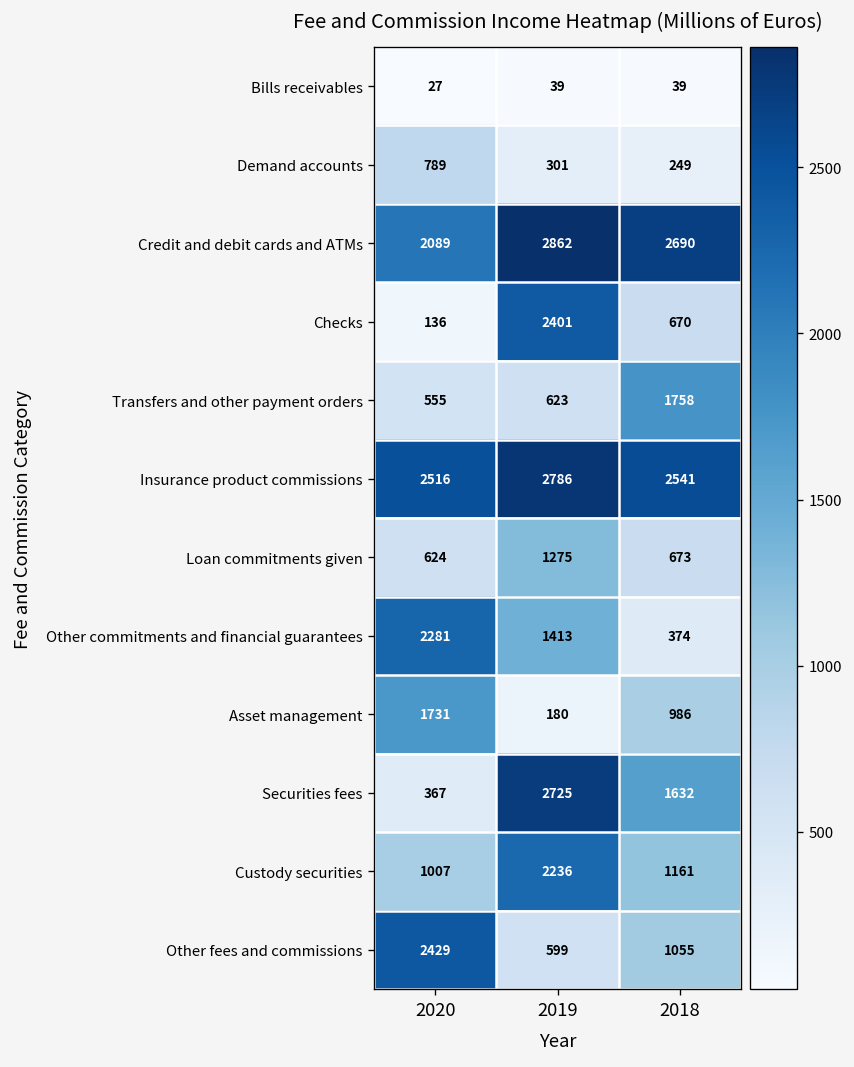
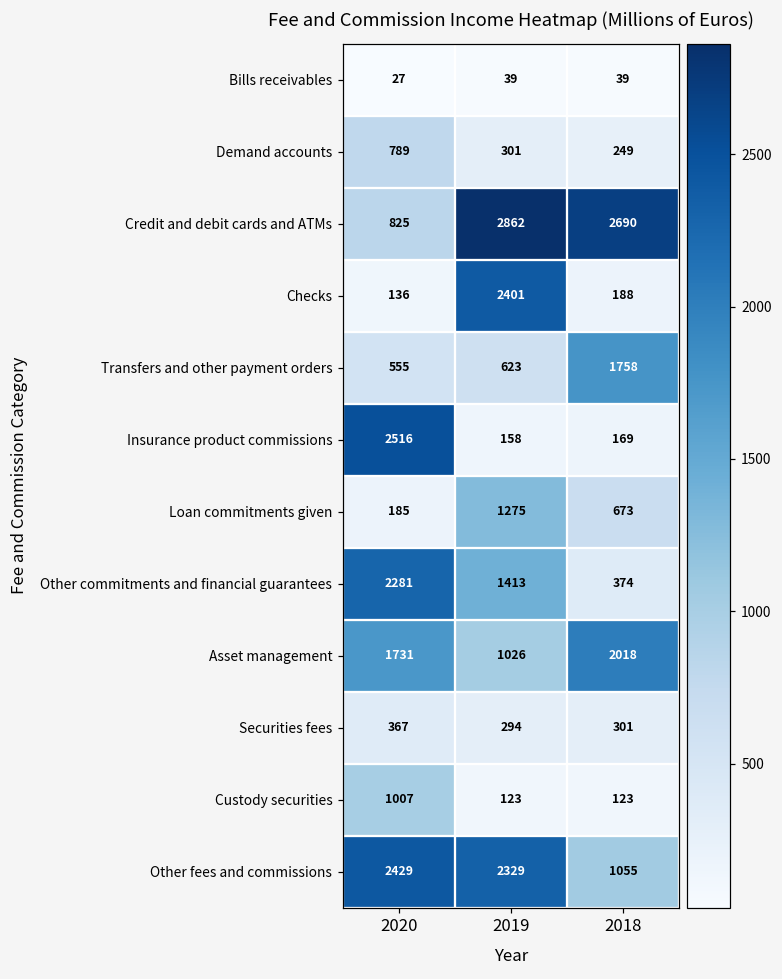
Credit and debit cards and ATMs, 2020: 2089 -> 825
Checks, 2018: 670 -> 188
Insurance product commissions, 2019: 2786 -> 158
Insurance product commissions, 2018: 2541 -> 169
Loan commitments given, 2020: 624 -> 185
Asset management, 2019: 180 -> 1026
Asset management, 2018: 986 -> 2018
Securities fees, 2019: 2725 -> 294
Securities fees, 2018: 1632 -> 301
Custody securities, 2019: 2236 -> 123
Custody securities, 2018: 1161 -> 123
Other fees and commissions, 2019: 599 -> 2329
